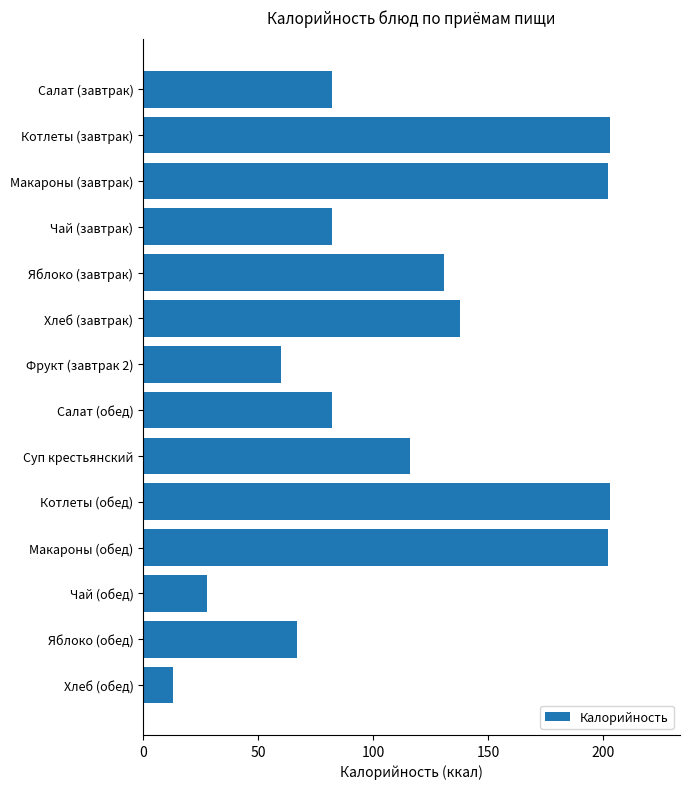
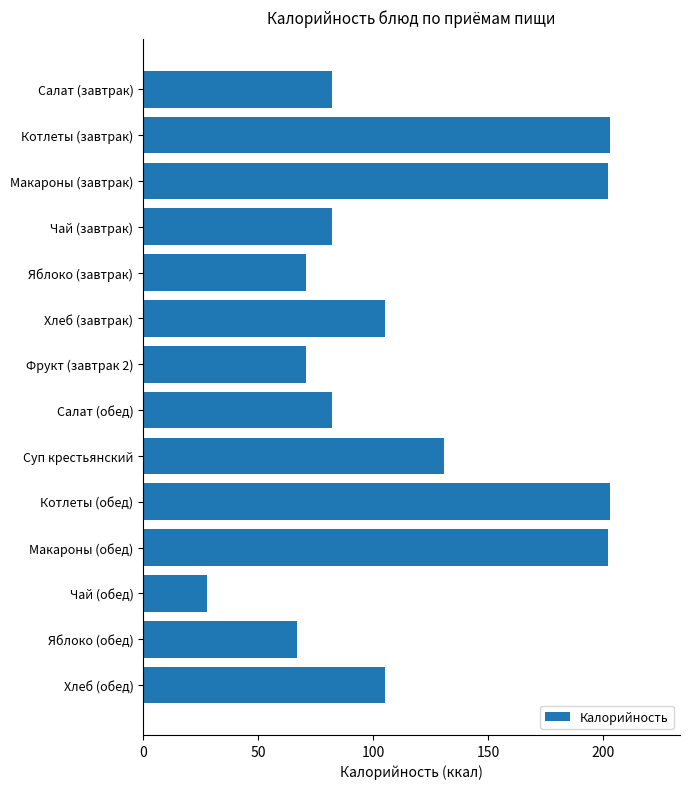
Яблоко (завтрак): 131 -> 71
Хлеб (завтрак): 138 -> 105
Фрукт (завтрак 2): 60 -> 71
Суп крестьянский: 116 -> 131
Хлеб (обед): 13 -> 105
